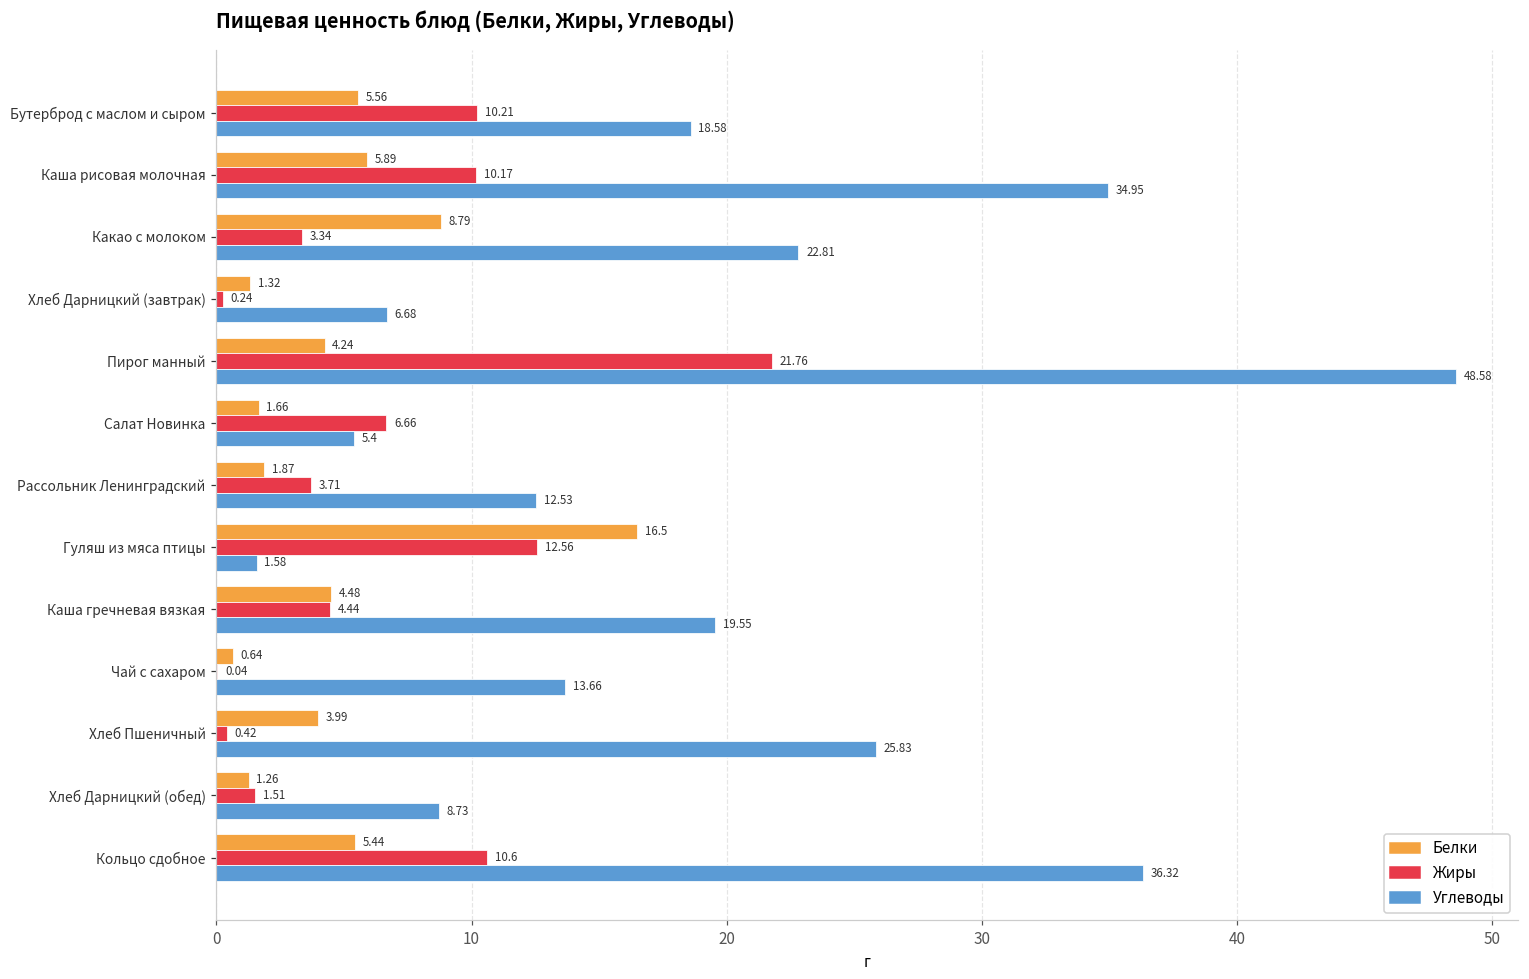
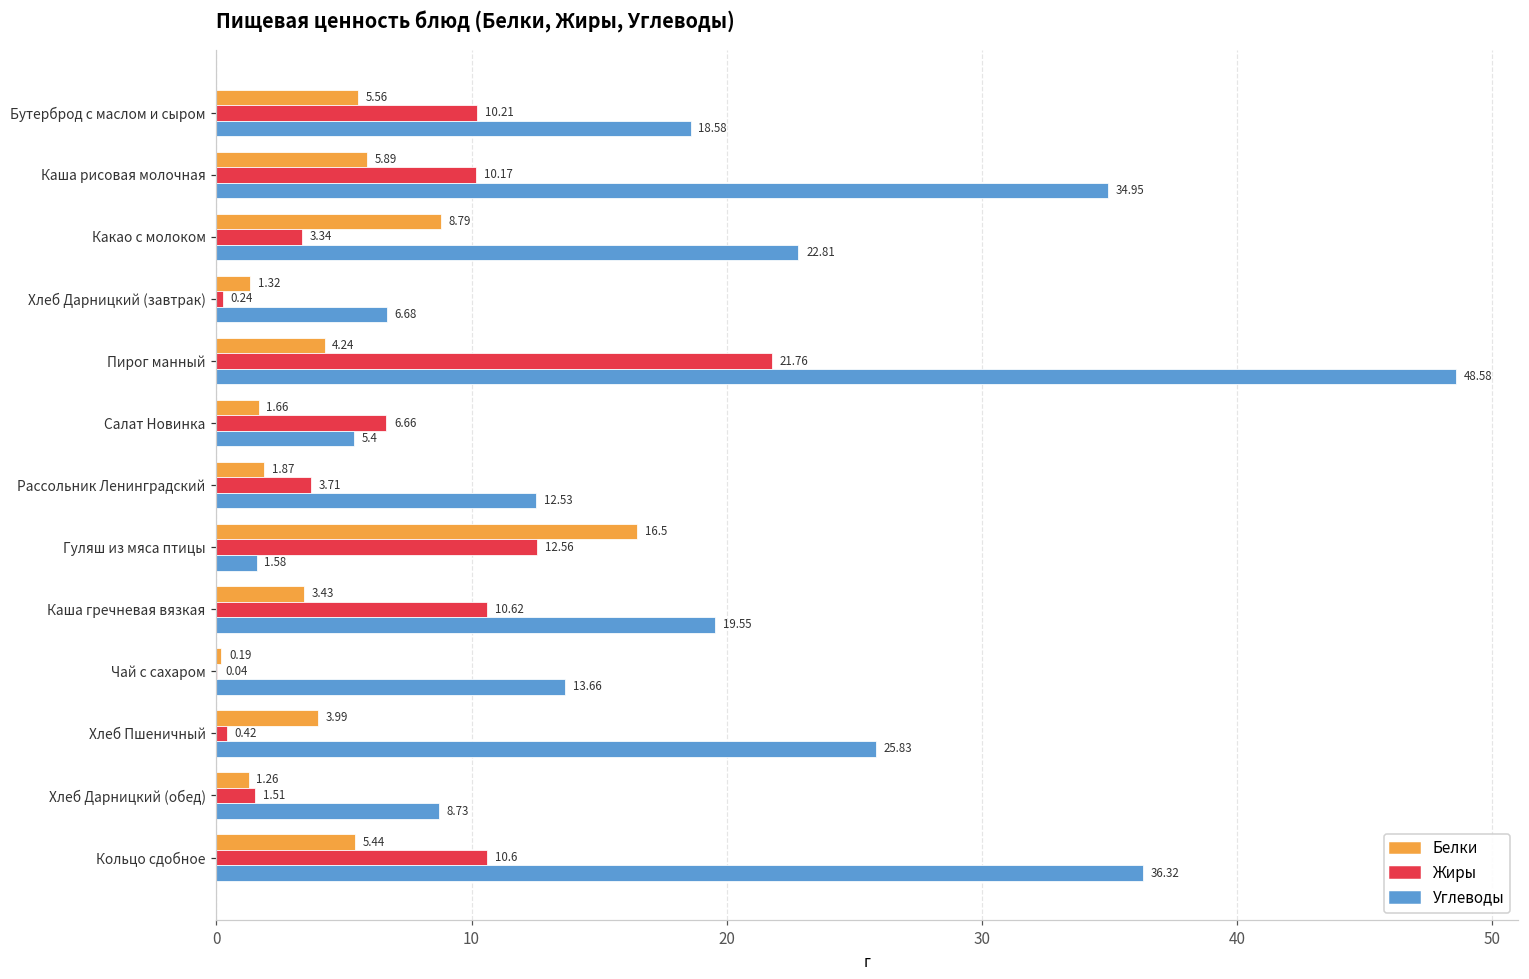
Белки, Каша гречневая вязкая: 4.48 -> 3.43
Жиры, Каша гречневая вязкая: 4.44 -> 10.62
Белки, Чай с сахаром: 0.64 -> 0.19
